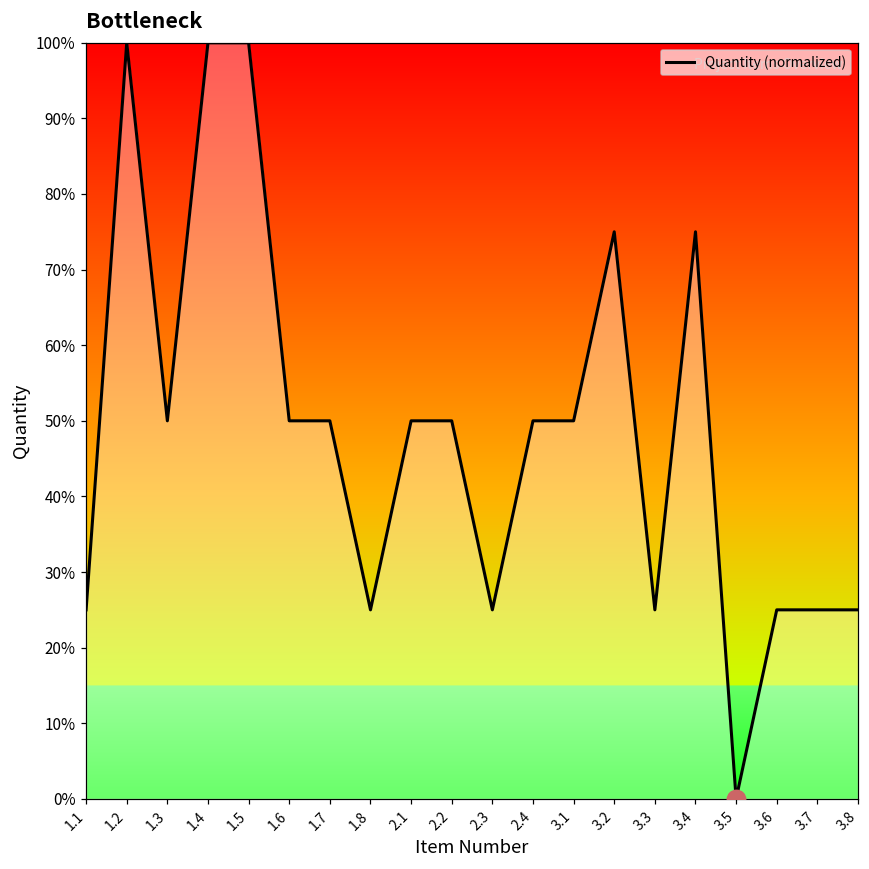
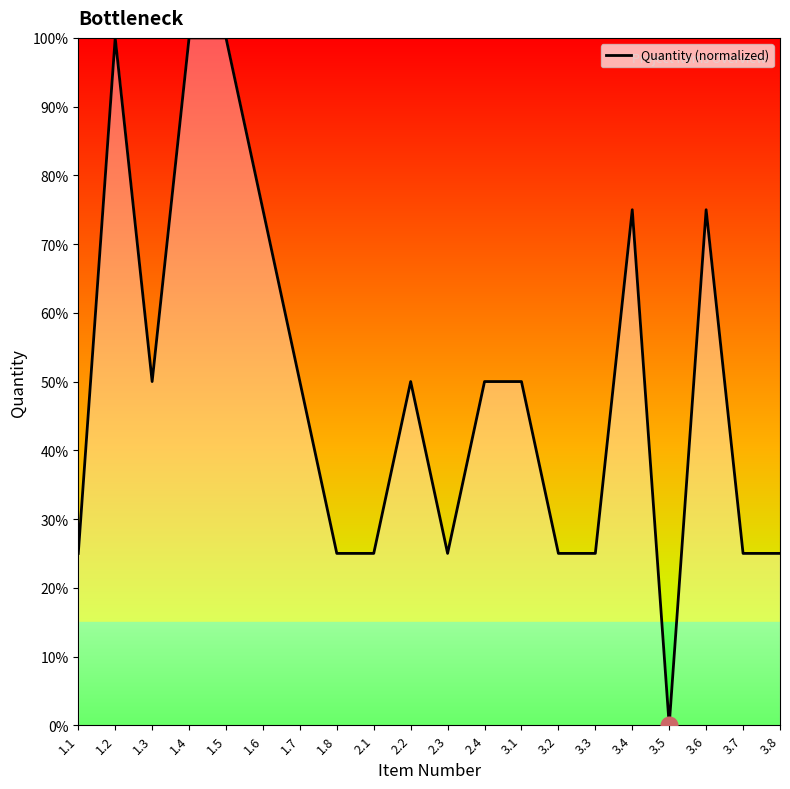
Quantity (normalized), 1.6: 50% -> 75%
Quantity (normalized), 2.1: 50% -> 25%
Quantity (normalized), 3.2: 75% -> 25%
Quantity (normalized), 3.6: 25% -> 75%
